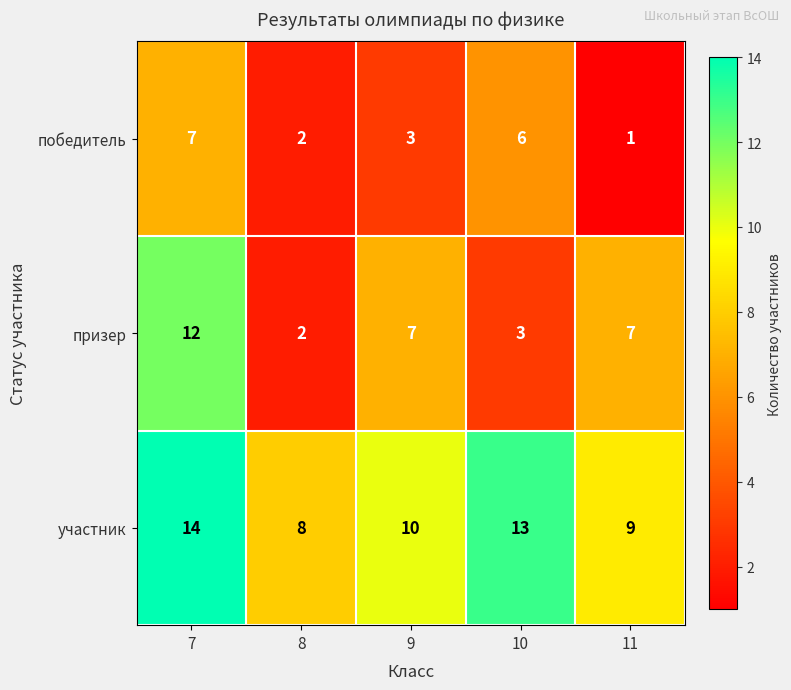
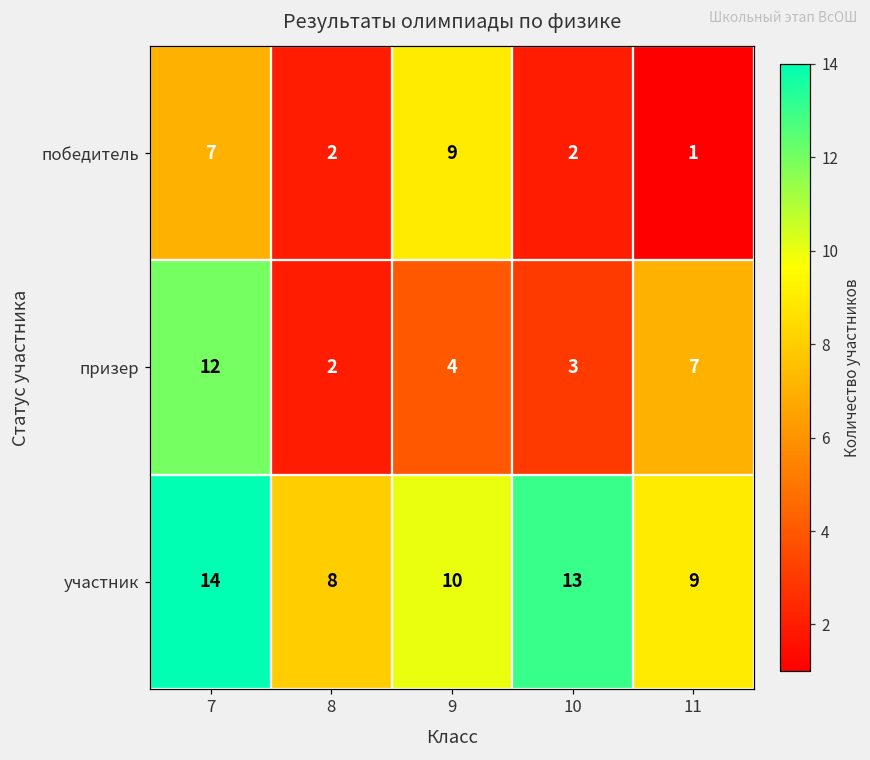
победитель, 9: 3 -> 9
победитель, 10: 6 -> 2
призер, 9: 7 -> 4
